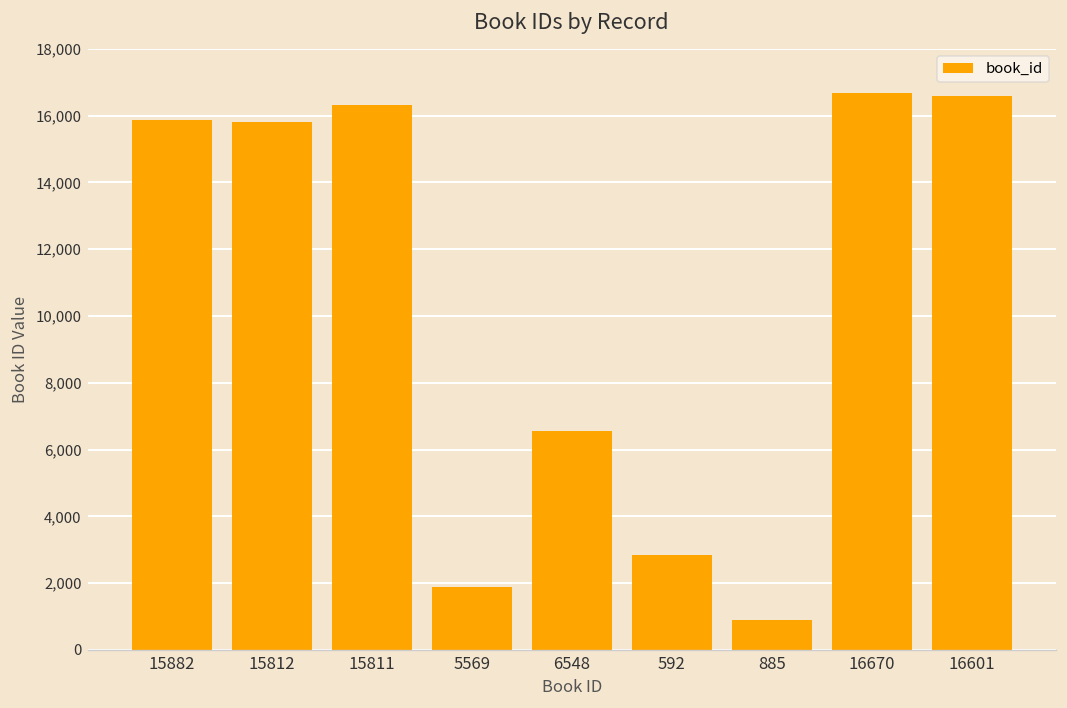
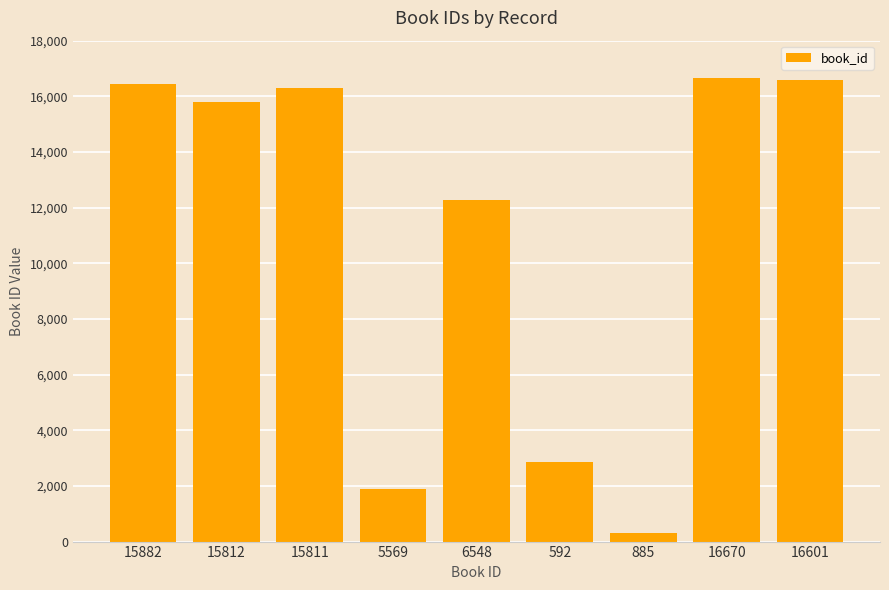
15882: 15,900 -> 16,400
6548: 6,500 -> 12,300
885: 900 -> 300
